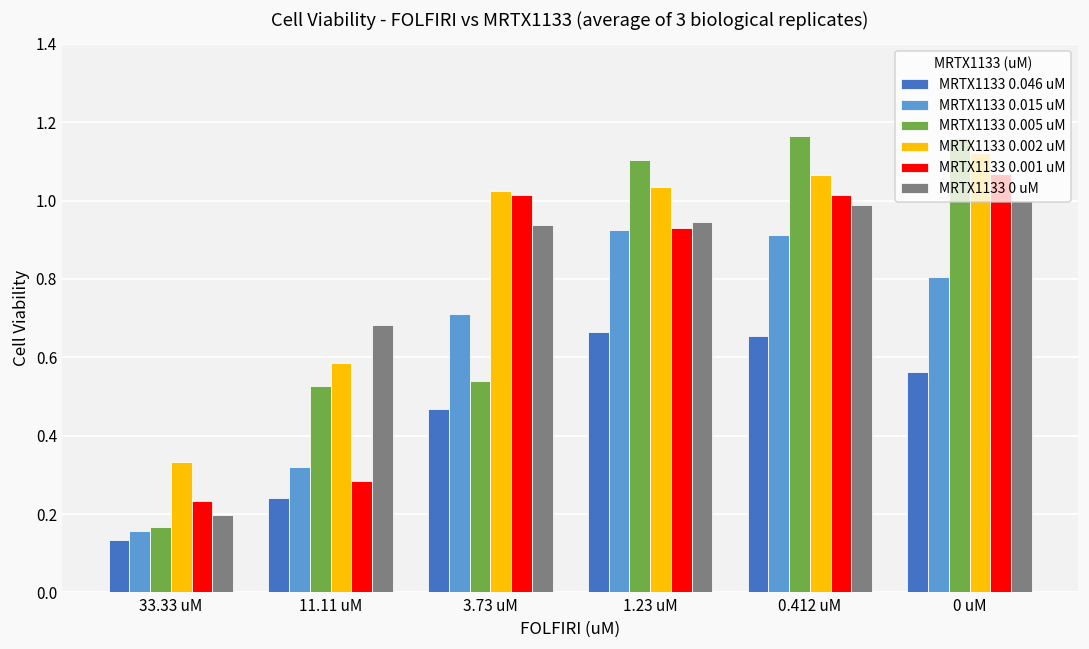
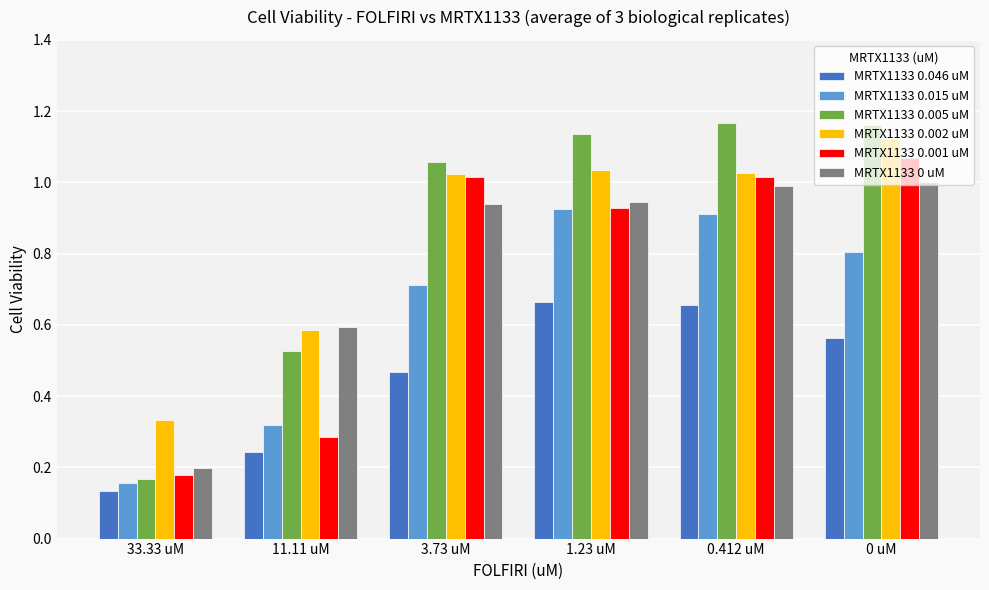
MRTX1133 0.001 uM, 33.33 uM: 0.23 -> 0.18
MRTX1133 0 uM, 11.11 uM: 0.68 -> 0.59
MRTX1133 0.005 uM, 3.73 uM: 0.54 -> 1.06
MRTX1133 0.005 uM, 1.23 uM: 1.10 -> 1.14
MRTX1133 0.002 uM, 0.412 uM: 1.06 -> 1.03
